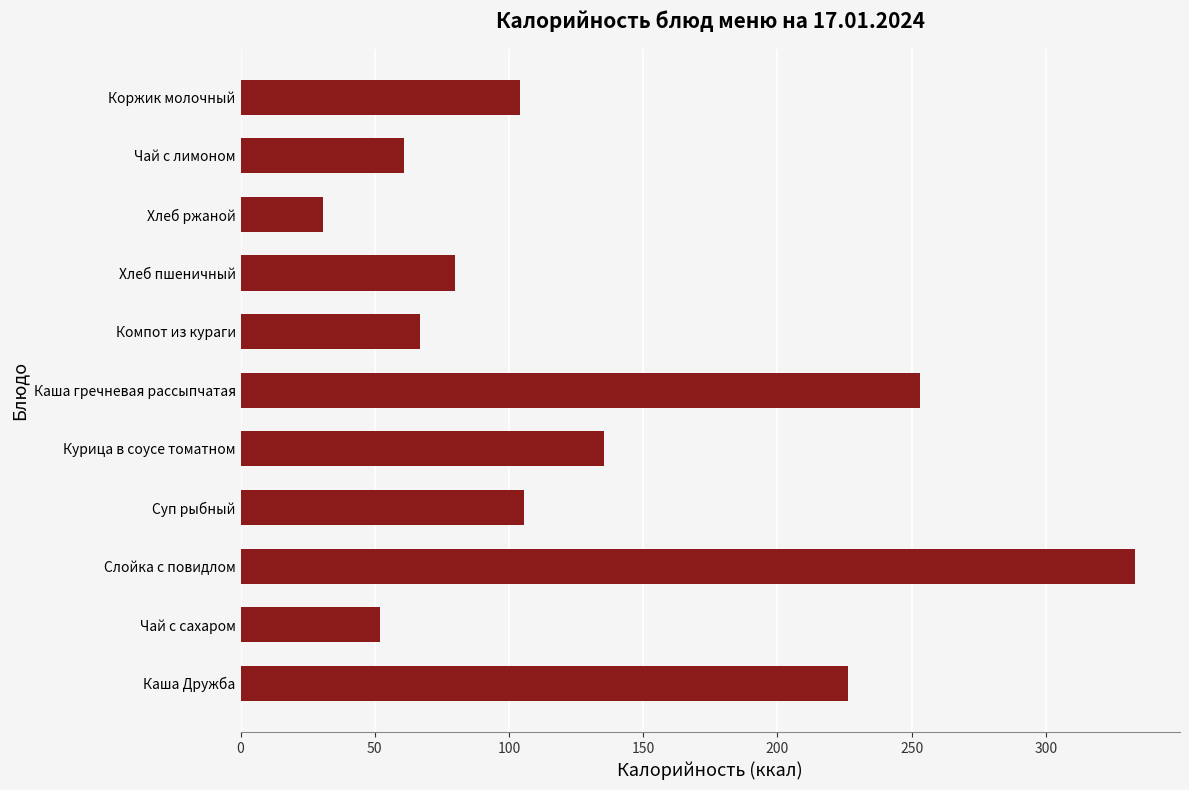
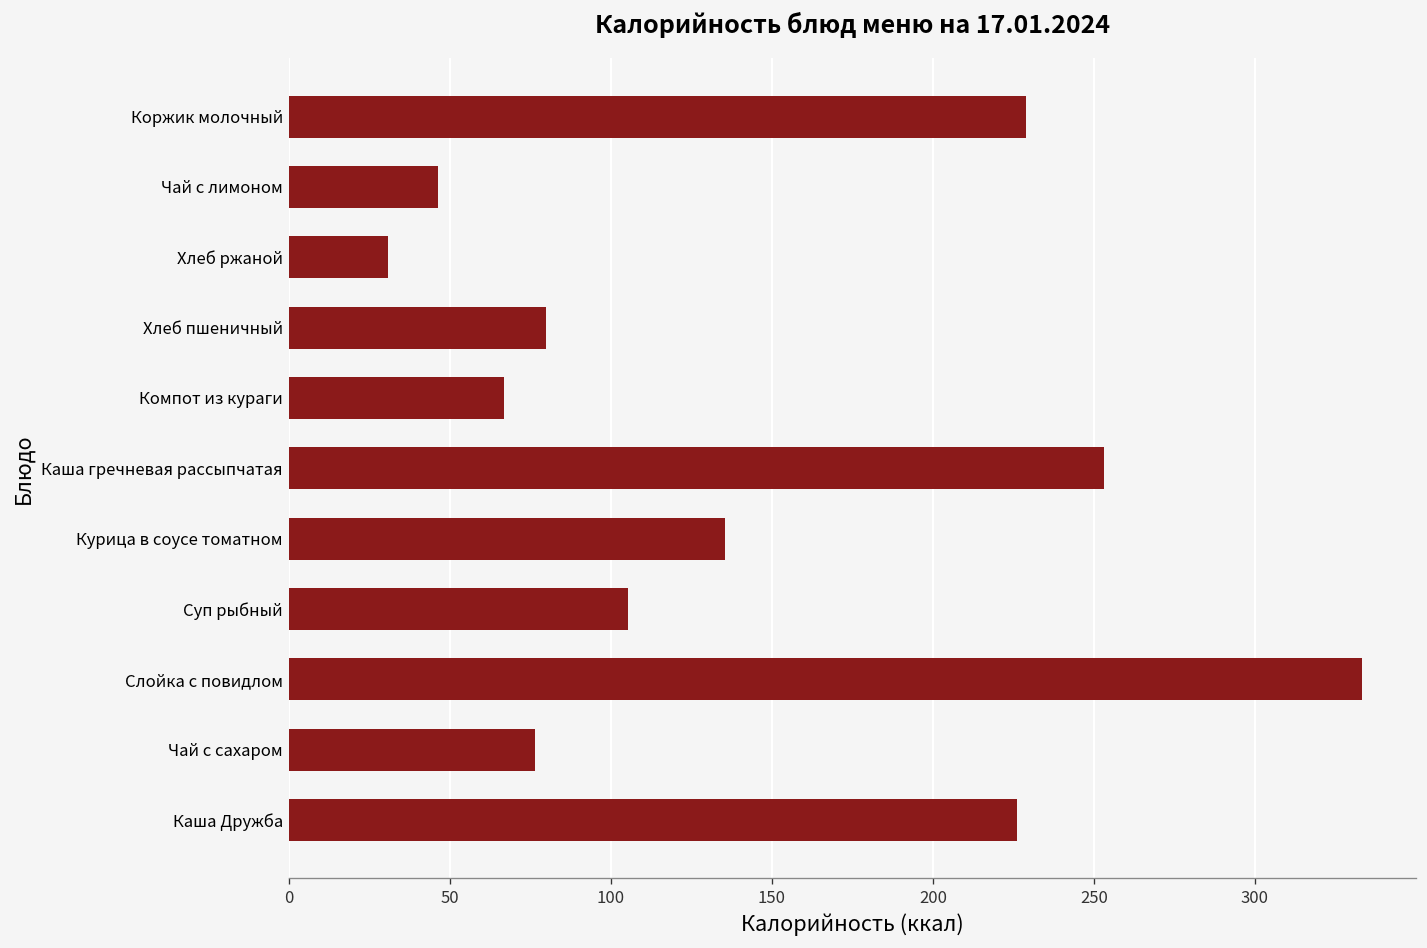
Коржик молочный: 104 -> 229
Чай с лимоном: 61 -> 46
Чай с сахаром: 52 -> 77
